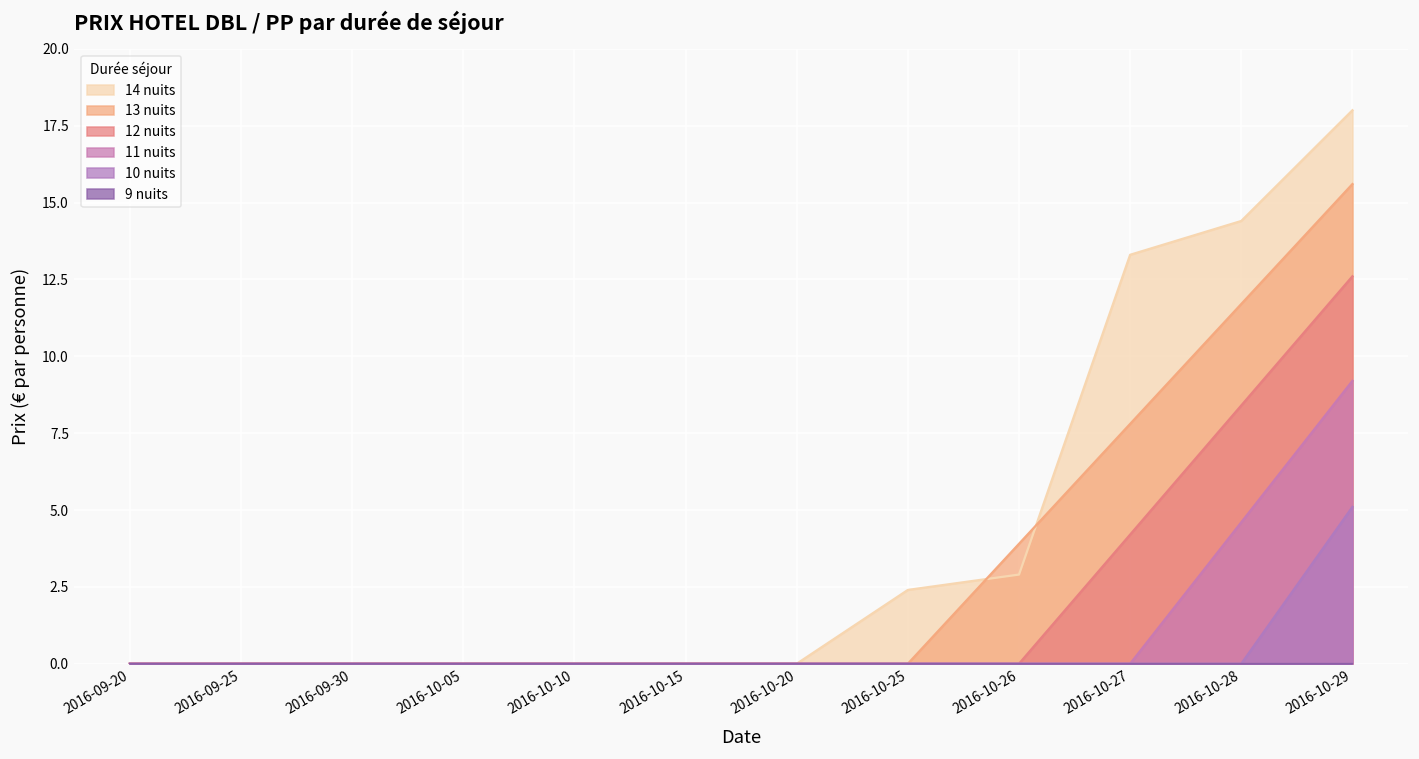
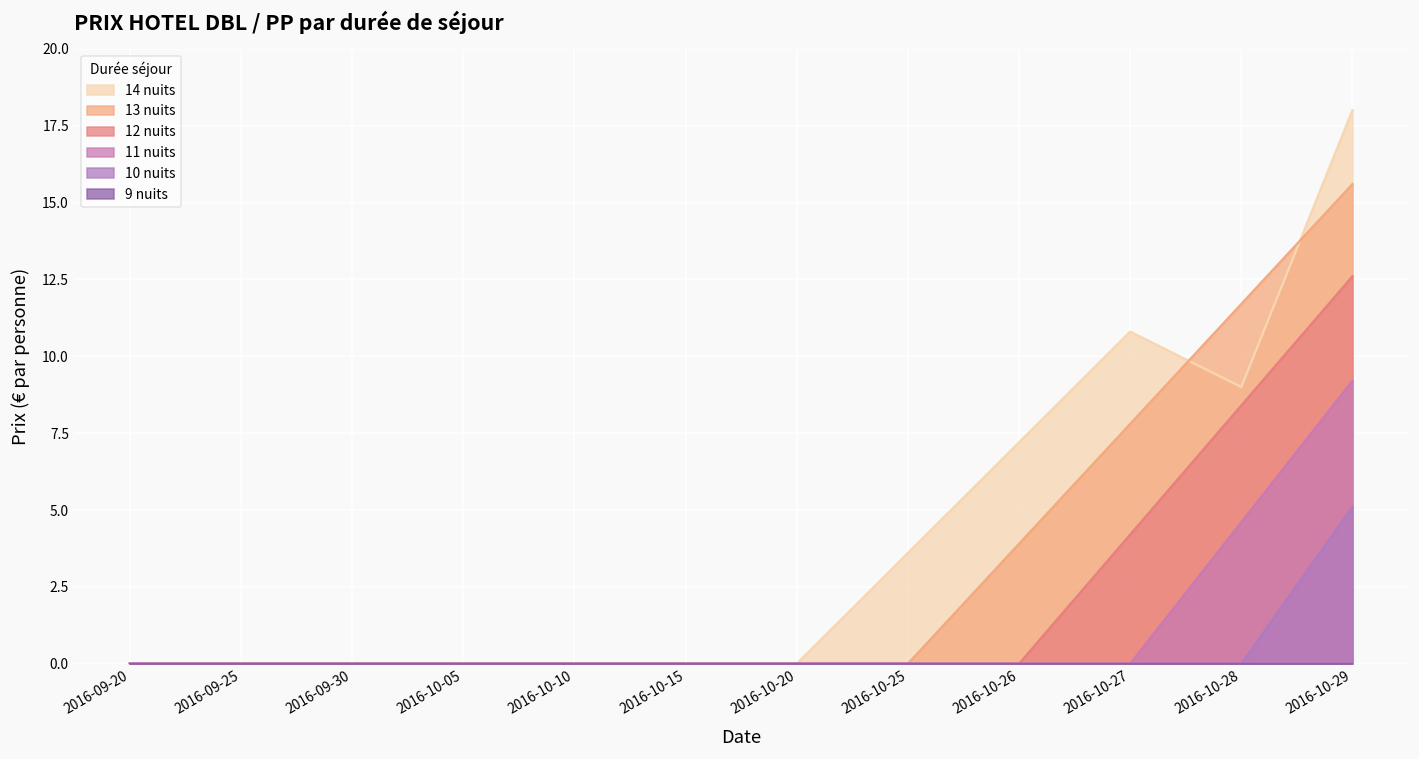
14 nuits, 2016-10-25: 2.4 -> 3.6
14 nuits, 2016-10-26: 2.9 -> 7.2
14 nuits, 2016-10-27: 13.3 -> 10.8
14 nuits, 2016-10-28: 14.4 -> 9.0
